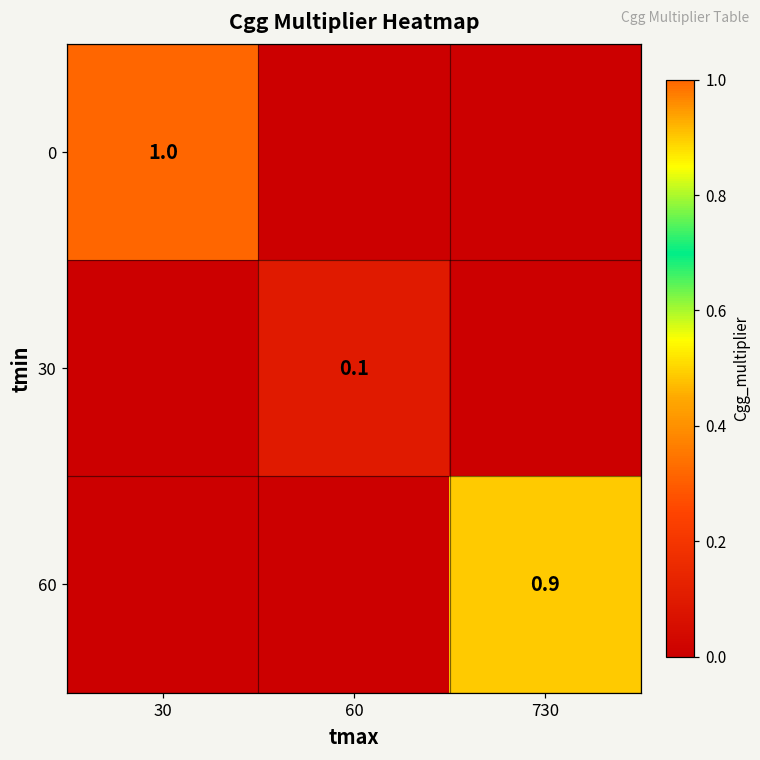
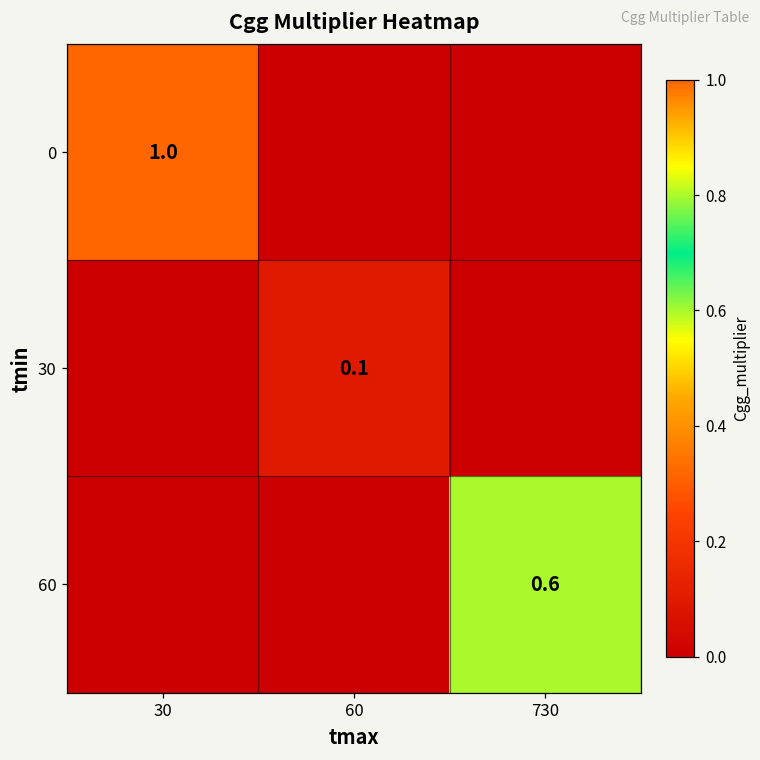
60, 730: 0.9 -> 0.6
